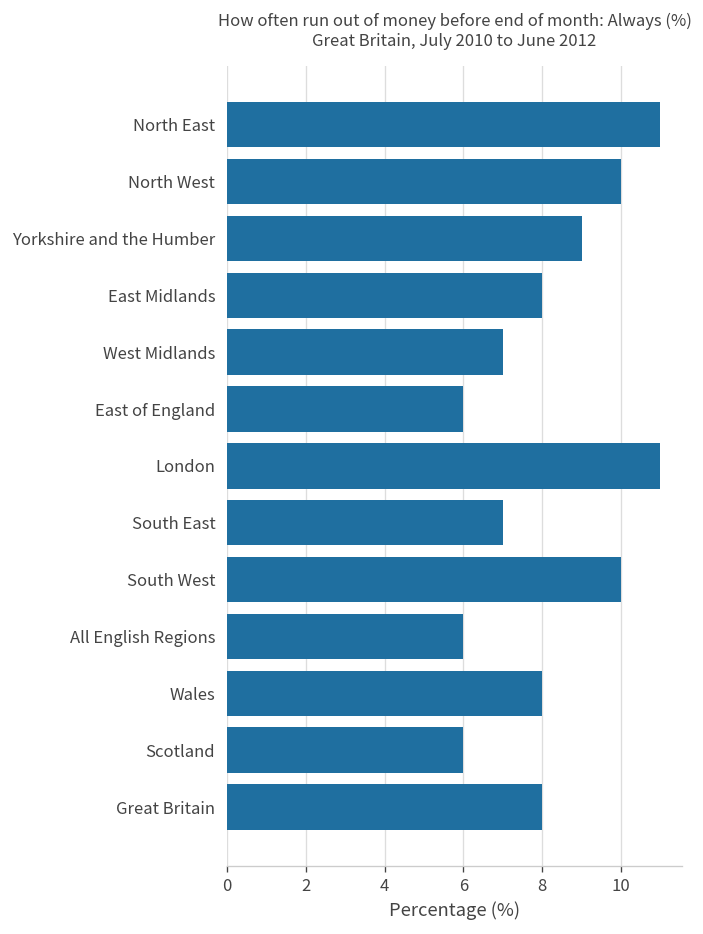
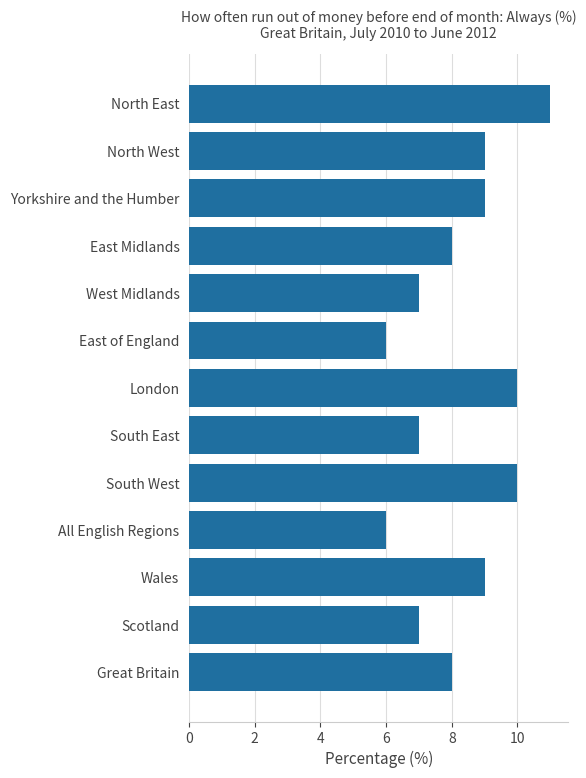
North West: 10 -> 9
London: 11 -> 10
Wales: 8 -> 9
Scotland: 6 -> 7
